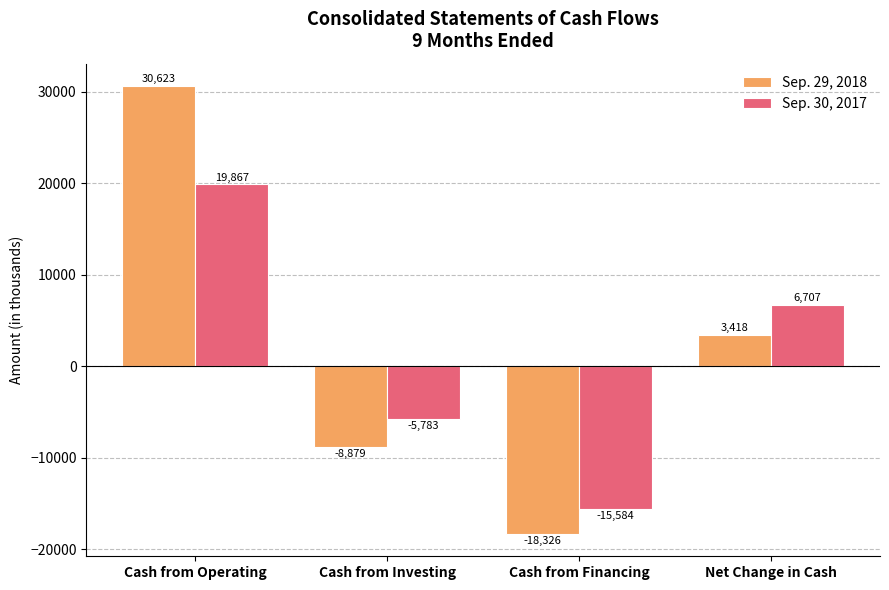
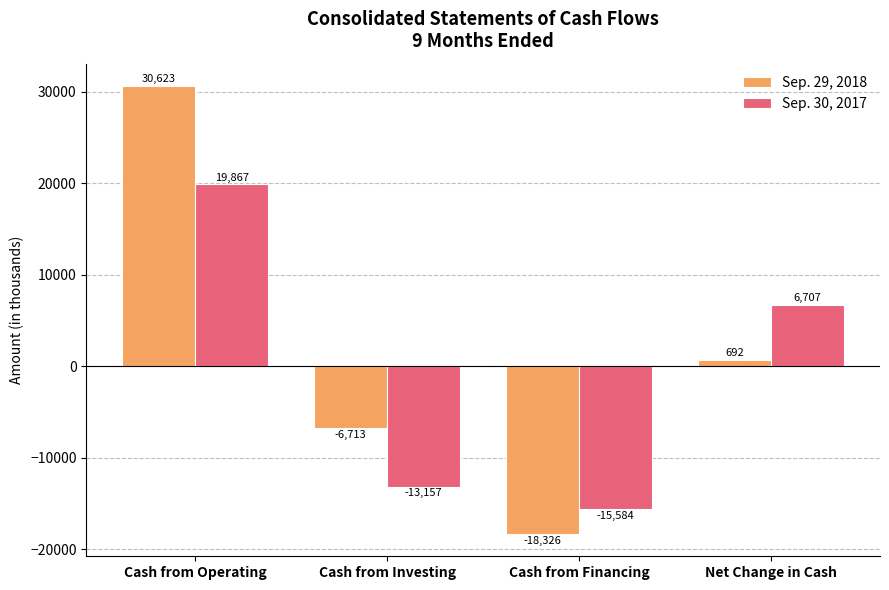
Sep. 29, 2018, Cash from Investing: -8,879 -> -6,713
Sep. 30, 2017, Cash from Investing: -5,783 -> -13,157
Sep. 29, 2018, Net Change in Cash: 3,418 -> 692
